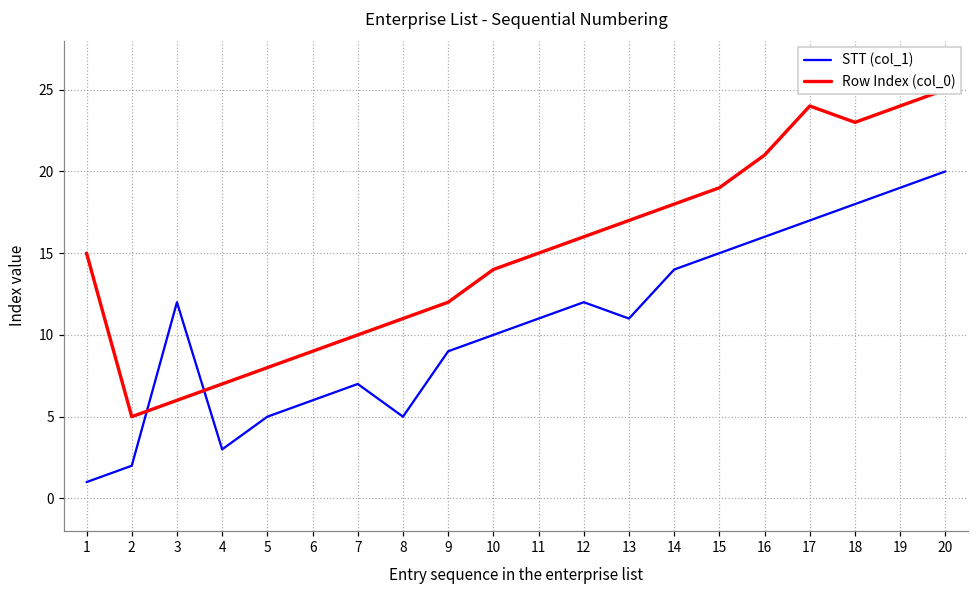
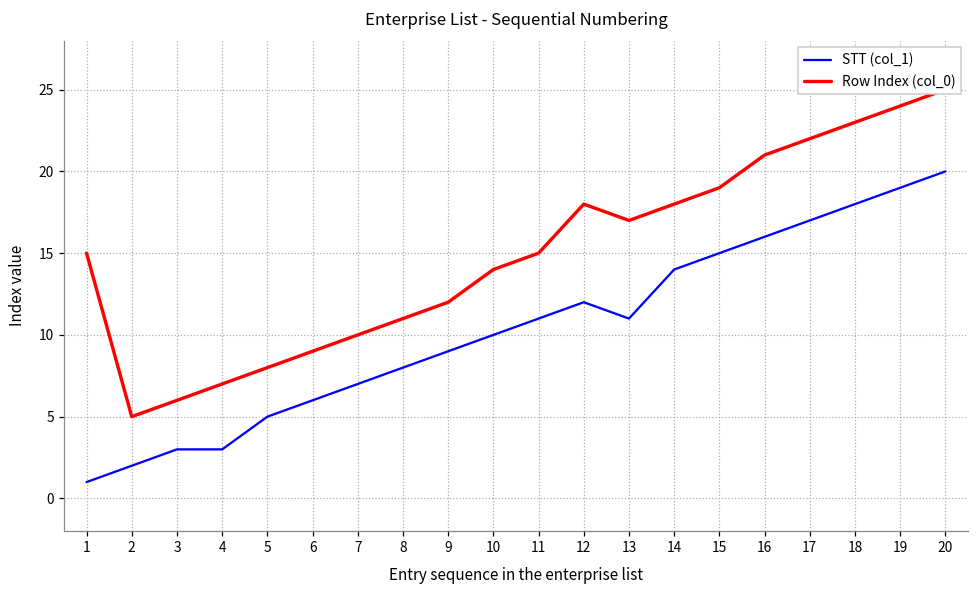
STT (col_1), 3: 12 -> 3
STT (col_1), 8: 5 -> 8
Row Index (col_0), 12: 16 -> 18
Row Index (col_0), 17: 24 -> 22
